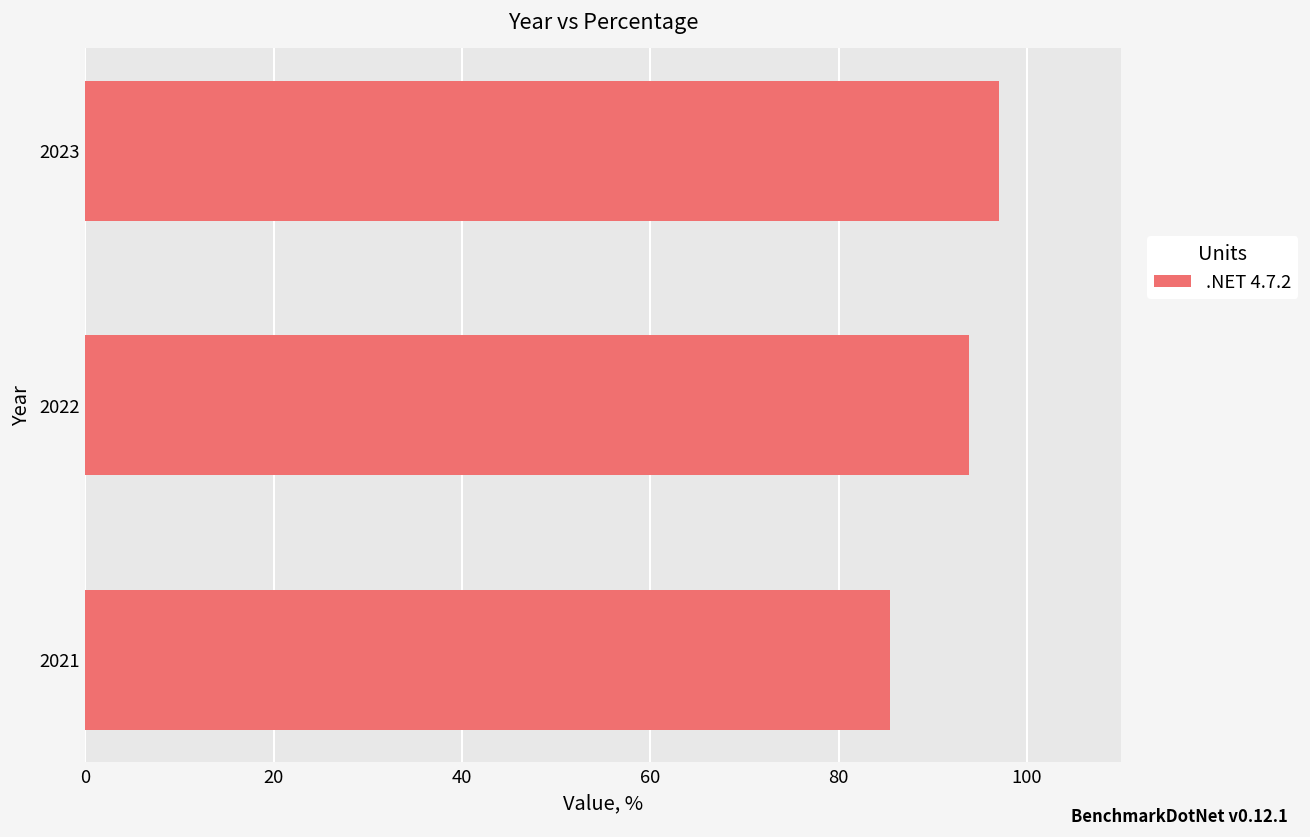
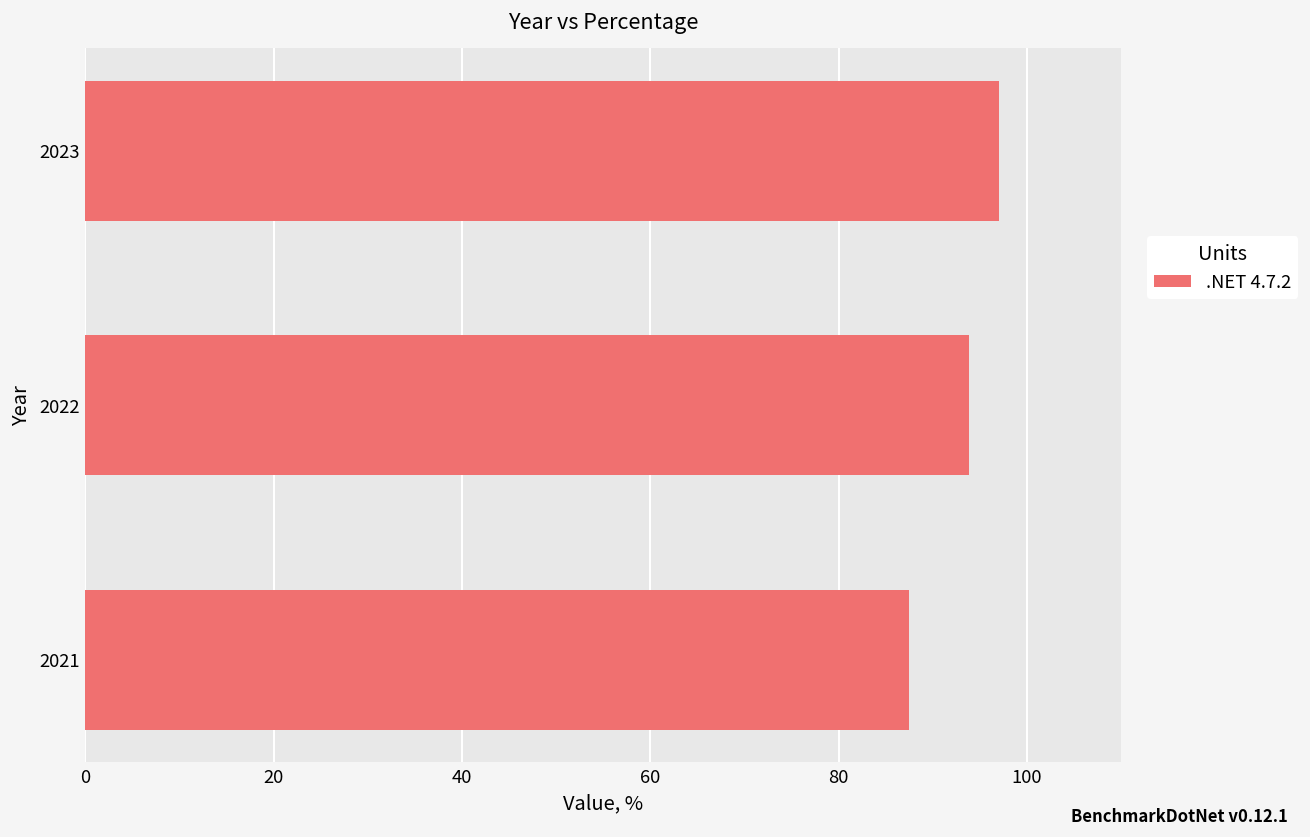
2021: 86 -> 88
